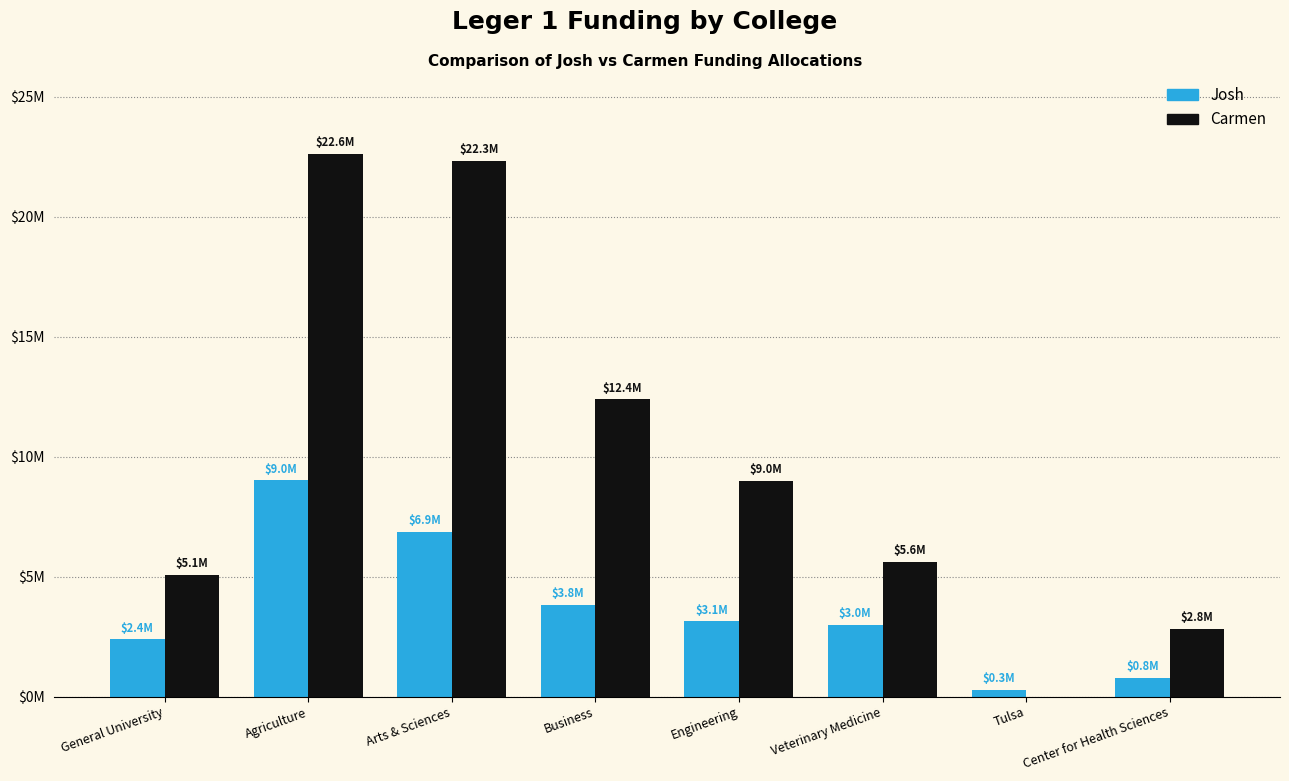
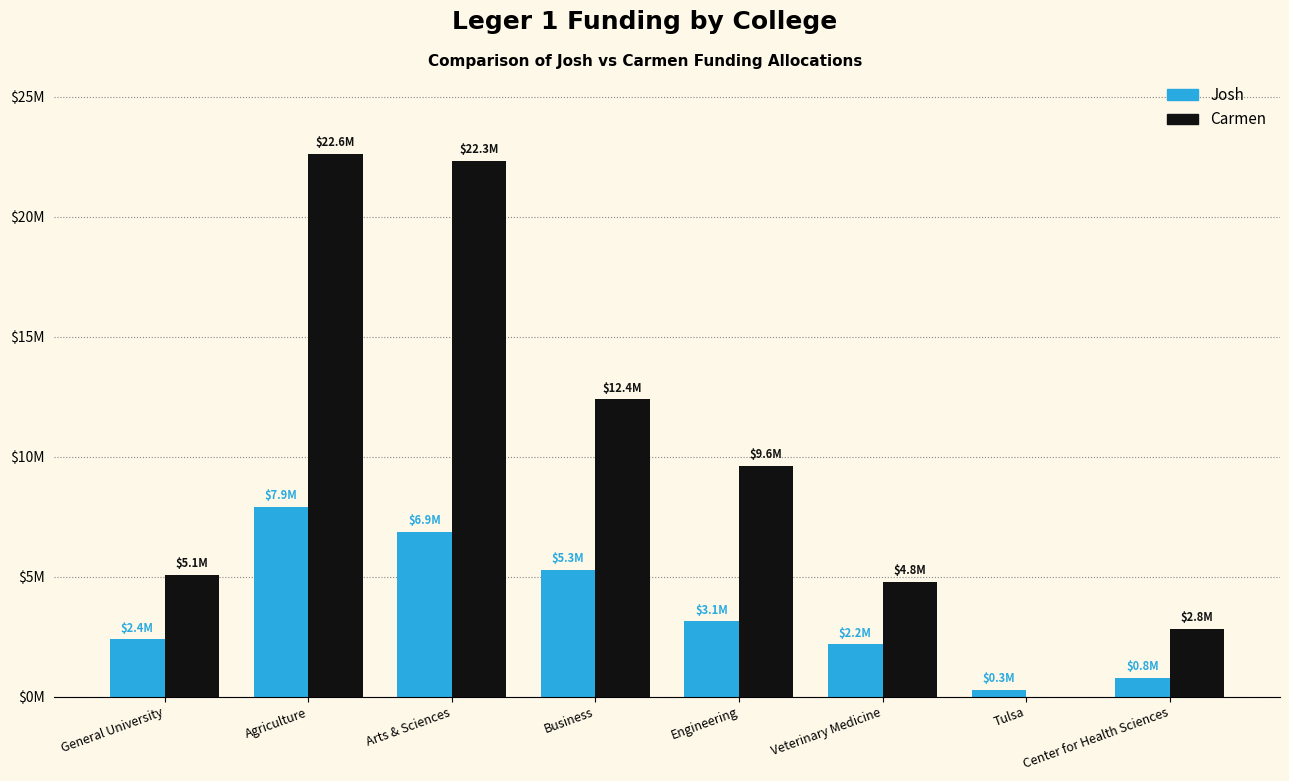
Josh, Agriculture: $9.0M -> $7.9M
Josh, Business: $3.8M -> $5.3M
Carmen, Engineering: $9.0M -> $9.6M
Josh, Veterinary Medicine: $3.0M -> $2.2M
Carmen, Veterinary Medicine: $5.6M -> $4.8M
